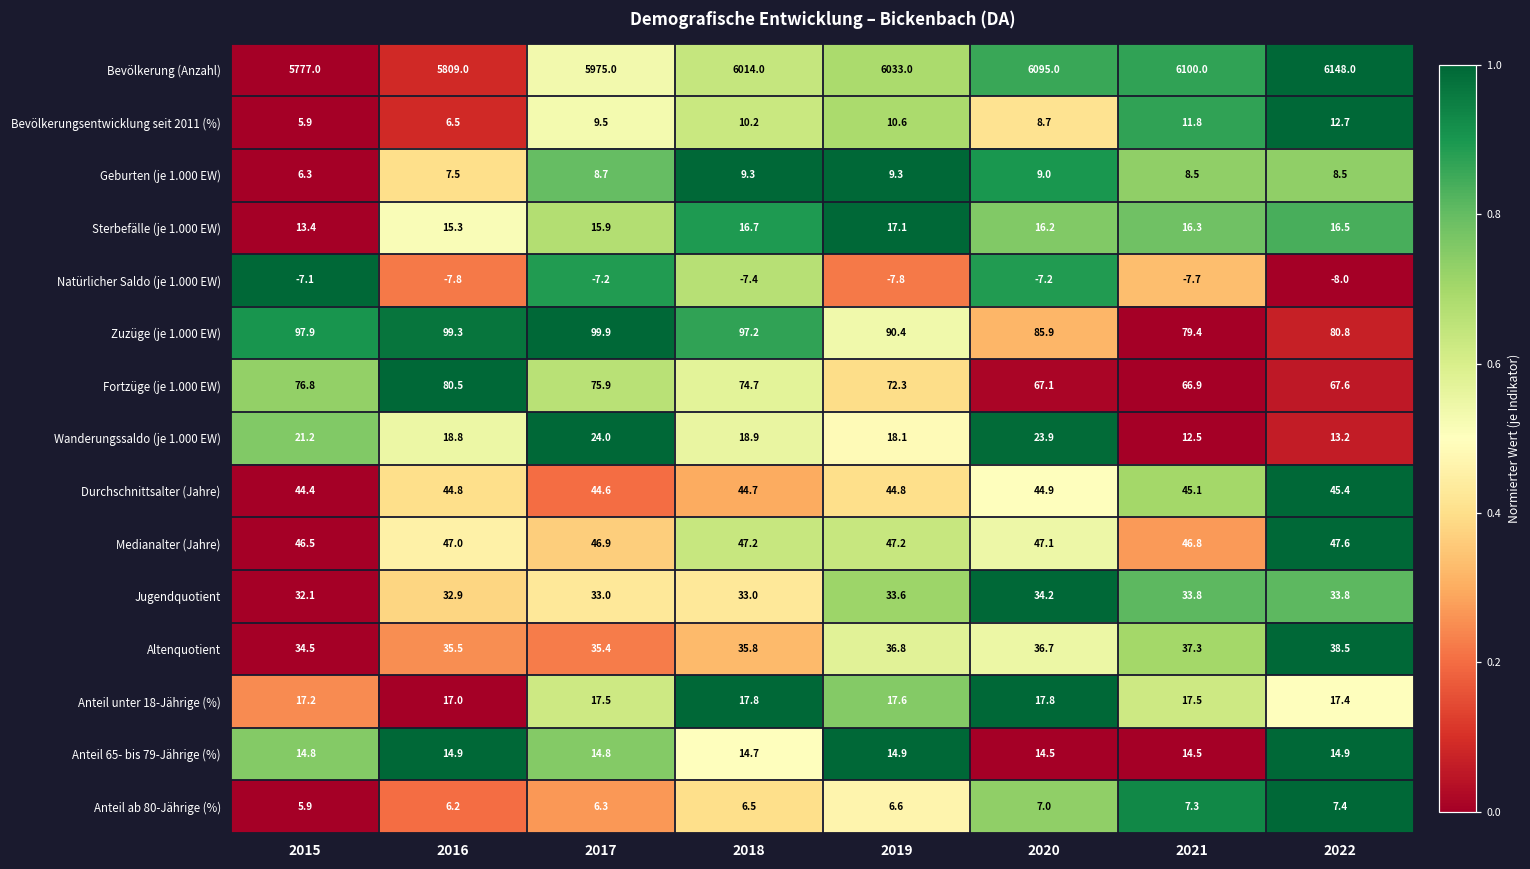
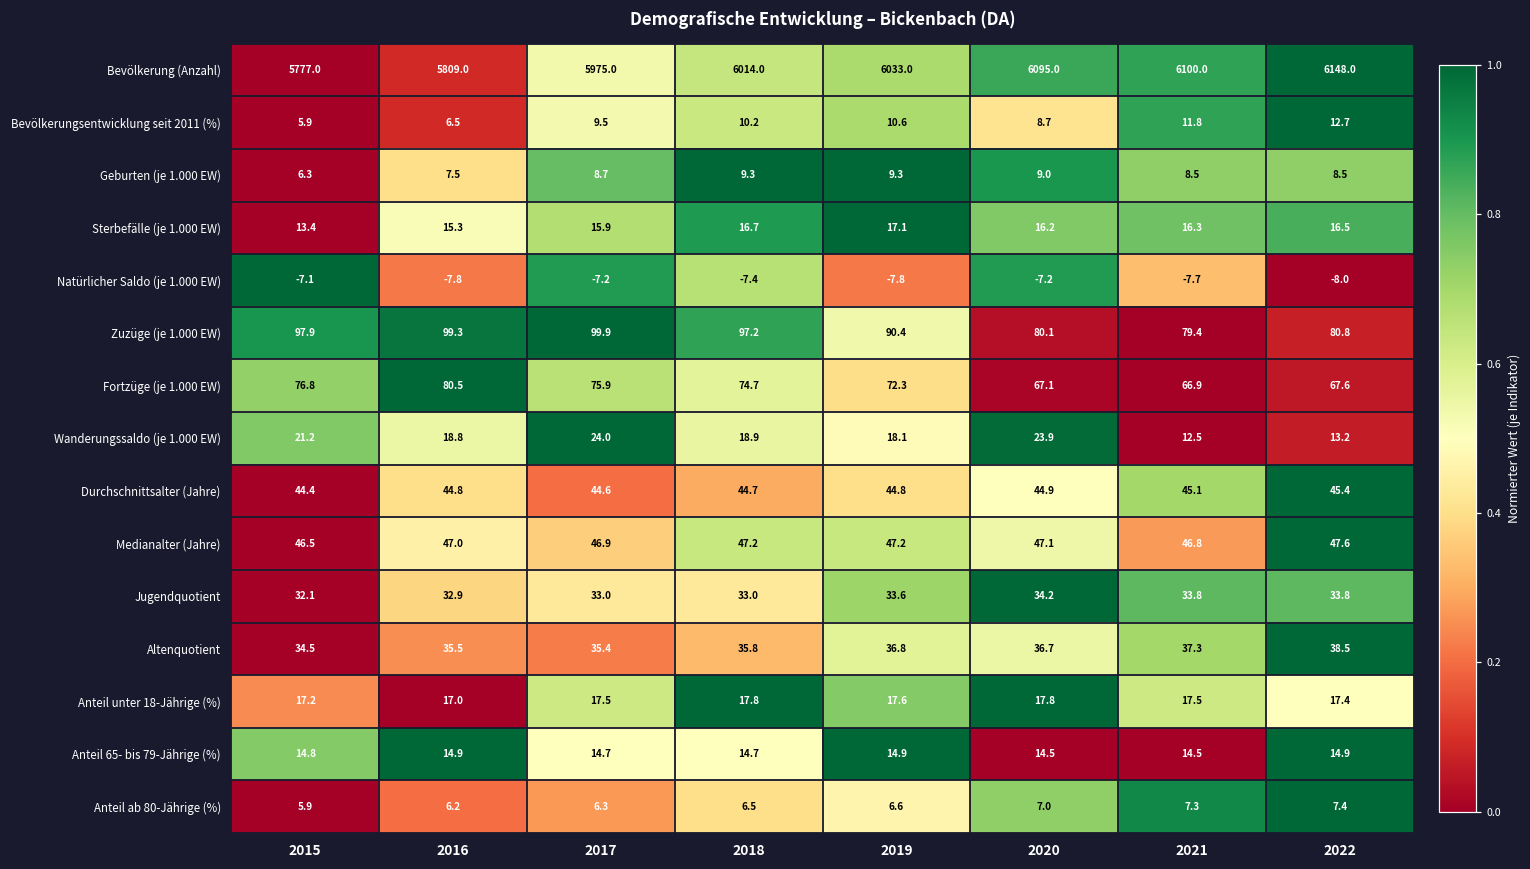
Zuzüge (je 1.000 EW), 2020: 85.9 -> 80.1
Anteil 65- bis 79-Jährige (%), 2017: 14.8 -> 14.7
